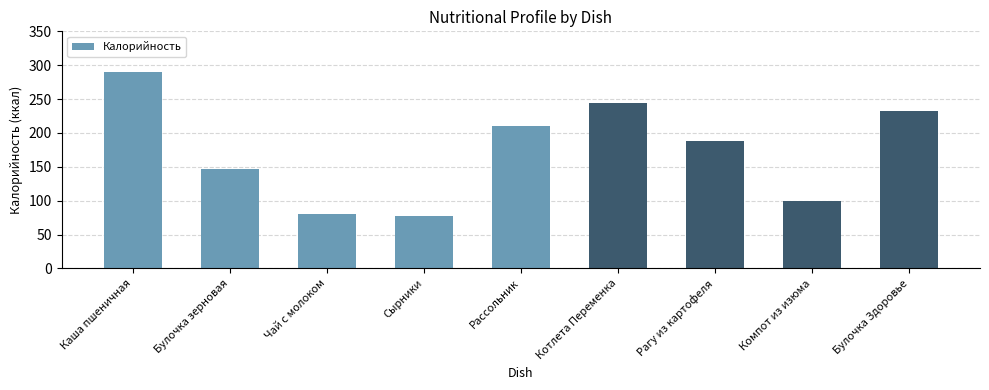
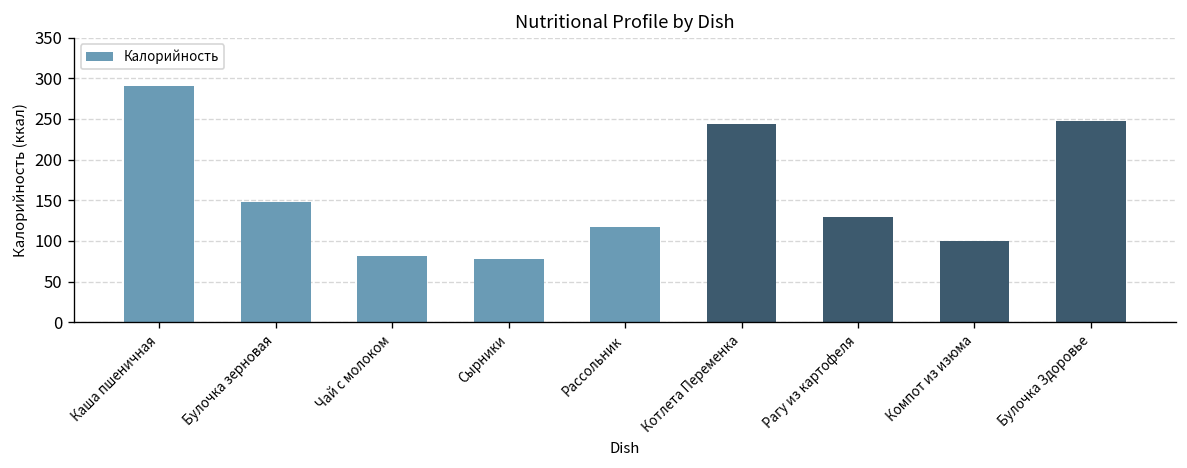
Рассольник: 210 -> 120
Рагу из картофеля: 190 -> 130
Булочка Здоровье: 230 -> 250
